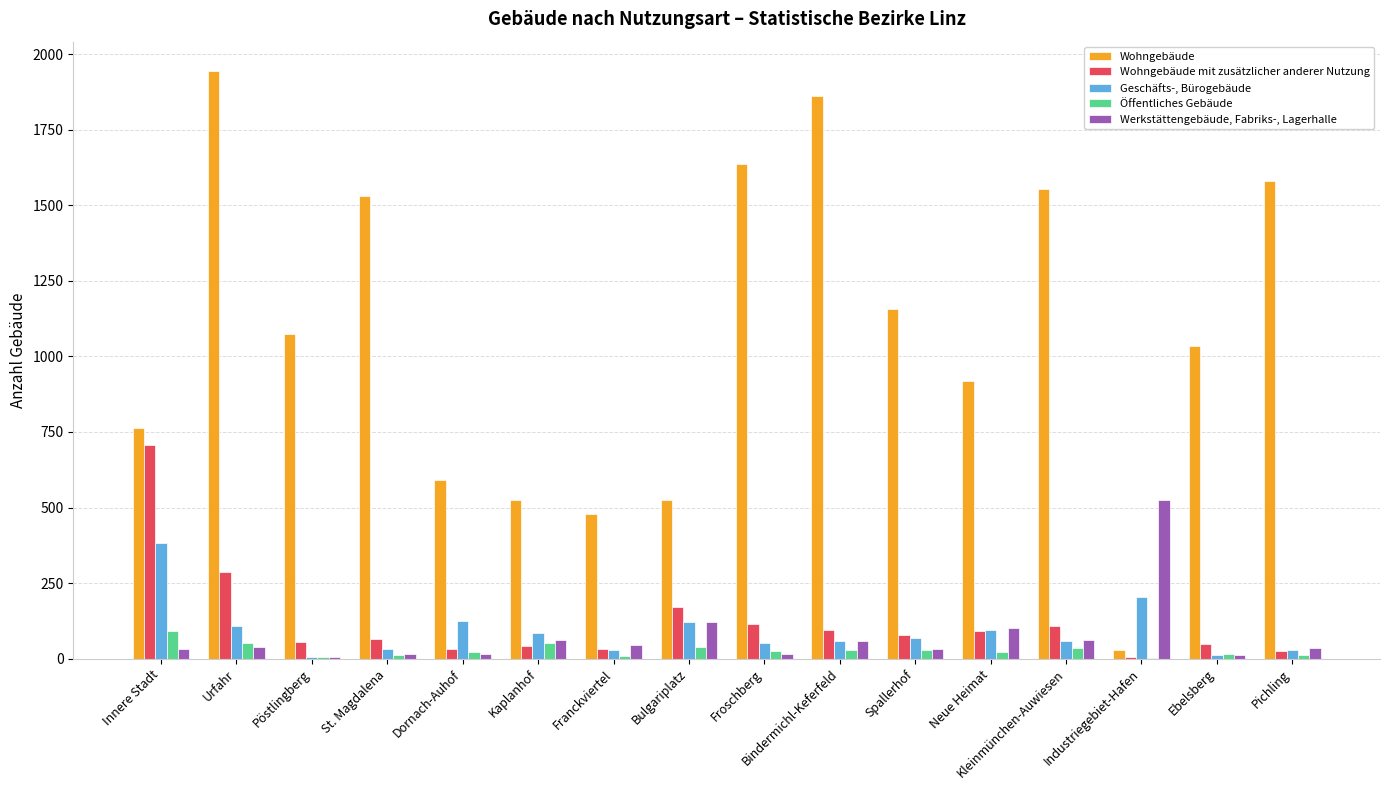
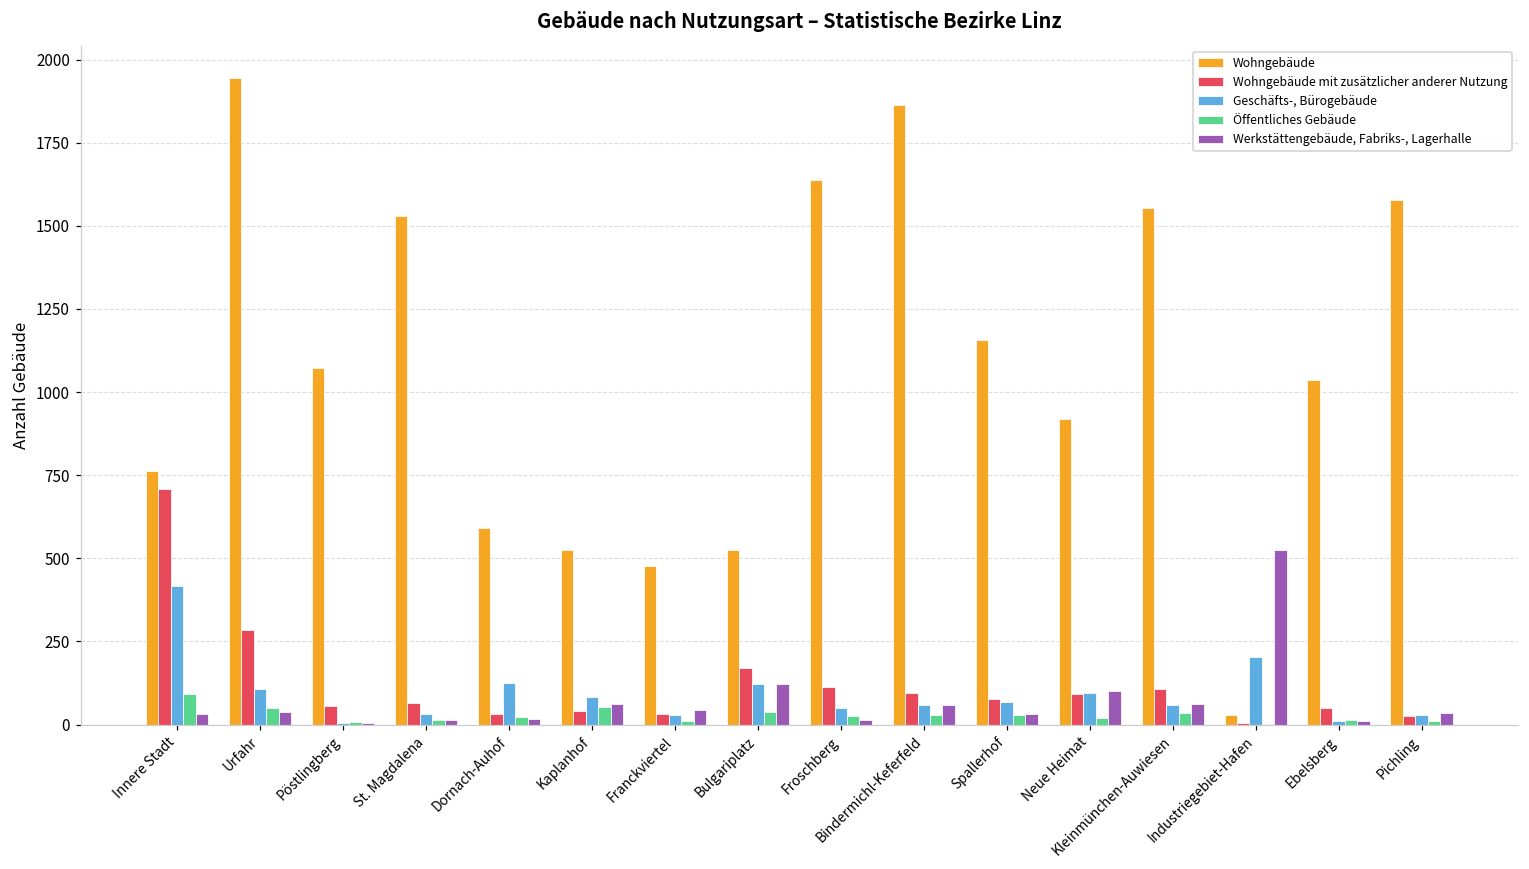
Geschäfts-, Bürogebäude, Innere Stadt: 380 -> 420
